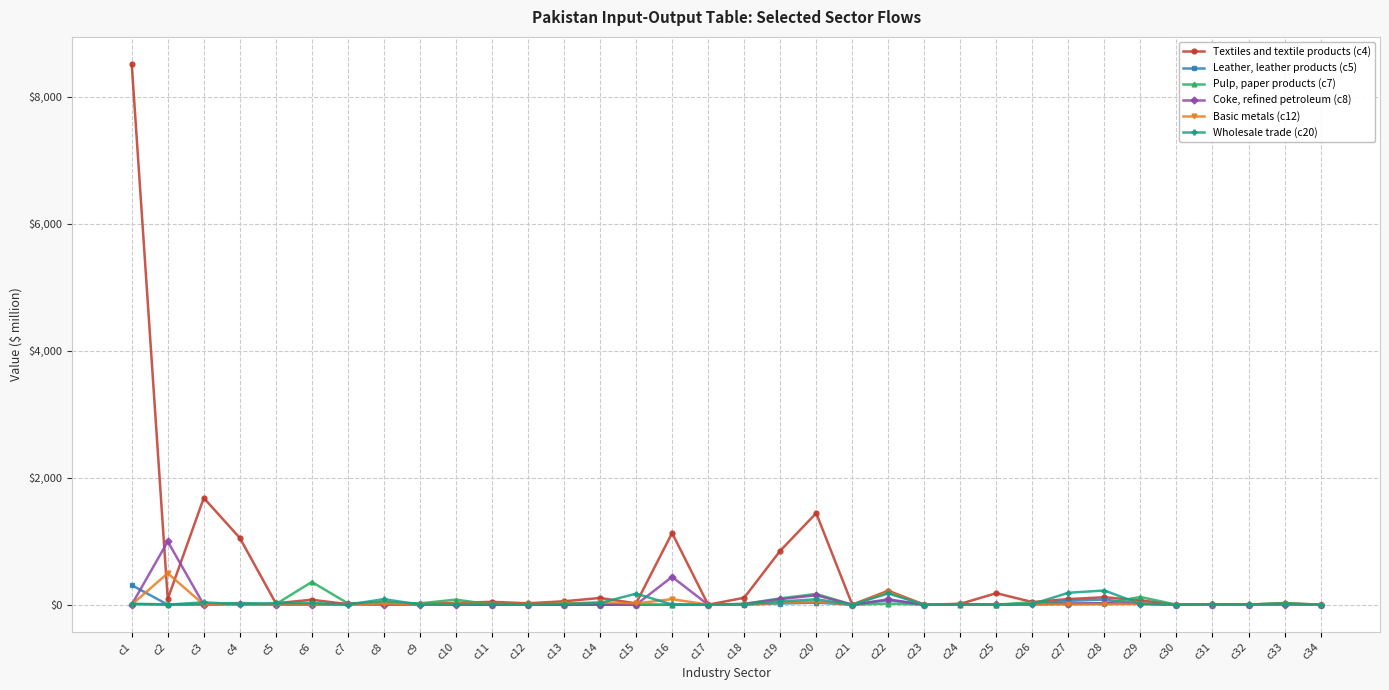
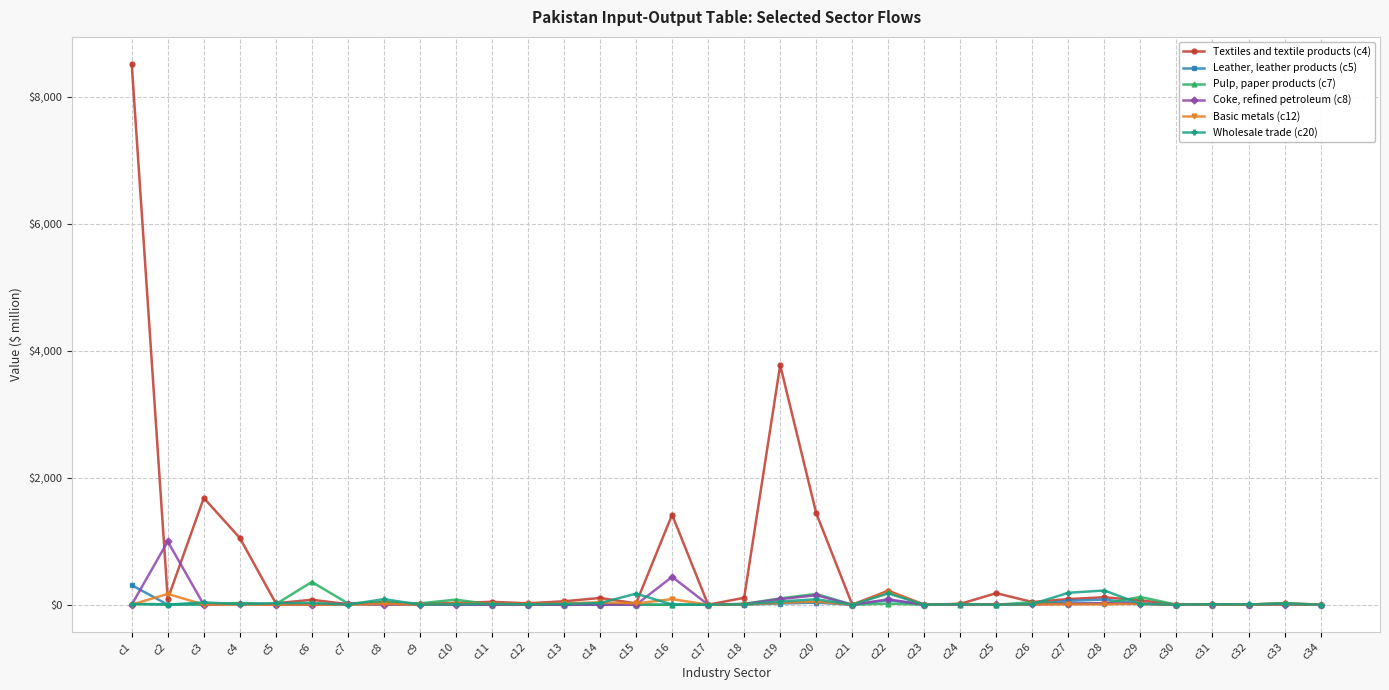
Basic metals (c12), c2: $500 -> $200
Textiles and textile products (c4), c16: $1,100 -> $1,400
Textiles and textile products (c4), c19: $800 -> $3,800
